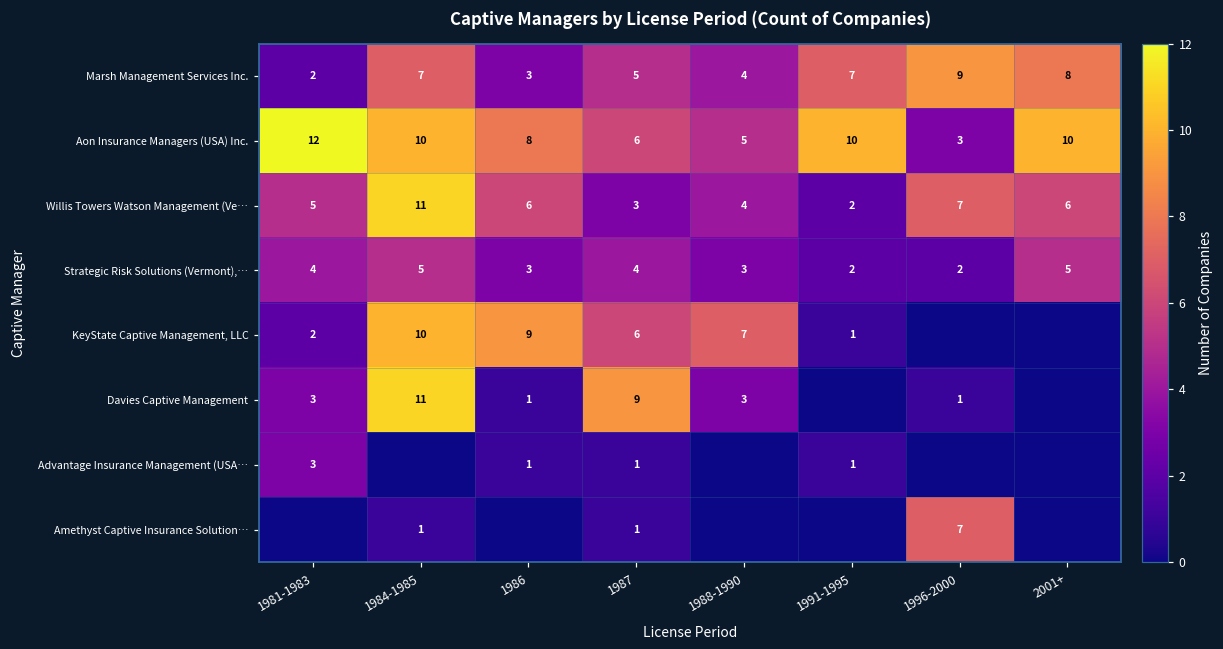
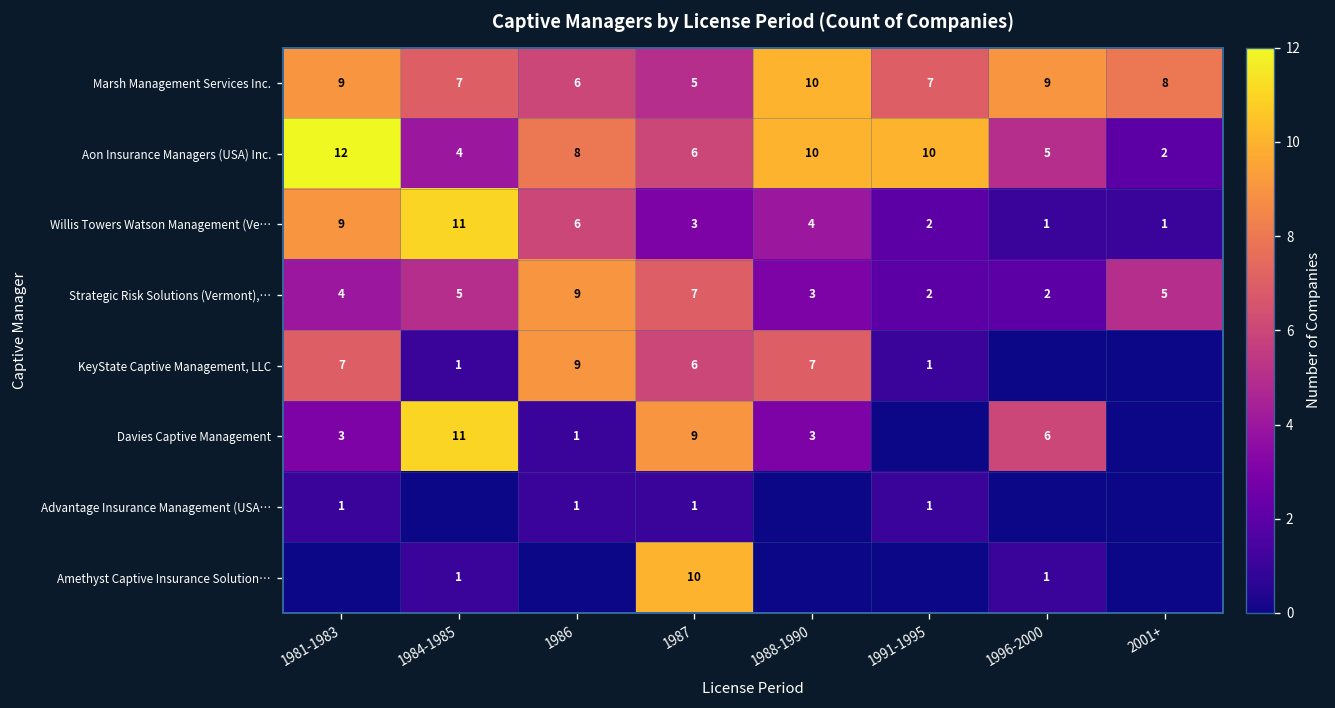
Marsh Management Services Inc., 1981-1983: 2 -> 9
Marsh Management Services Inc., 1986: 3 -> 6
Marsh Management Services Inc., 1988-1990: 4 -> 10
Aon Insurance Managers (USA) Inc., 1984-1985: 10 -> 4
Aon Insurance Managers (USA) Inc., 1988-1990: 5 -> 10
Aon Insurance Managers (USA) Inc., 1996-2000: 3 -> 5
Aon Insurance Managers (USA) Inc., 2001+: 10 -> 2
Willis Towers Watson Management (Ve…, 1981-1983: 5 -> 9
Willis Towers Watson Management (Ve…, 1996-2000: 7 -> 1
Willis Towers Watson Management (Ve…, 2001+: 6 -> 1
Strategic Risk Solutions (Vermont),…, 1986: 3 -> 9
Strategic Risk Solutions (Vermont),…, 1987: 4 -> 7
KeyState Captive Management, LLC, 1981-1983: 2 -> 7
KeyState Captive Management, LLC, 1984-1985: 10 -> 1
Davies Captive Management, 1996-2000: 1 -> 6
Advantage Insurance Management (USA…, 1981-1983: 3 -> 1
Amethyst Captive Insurance Solution…, 1987: 1 -> 10
Amethyst Captive Insurance Solution…, 1996-2000: 7 -> 1
